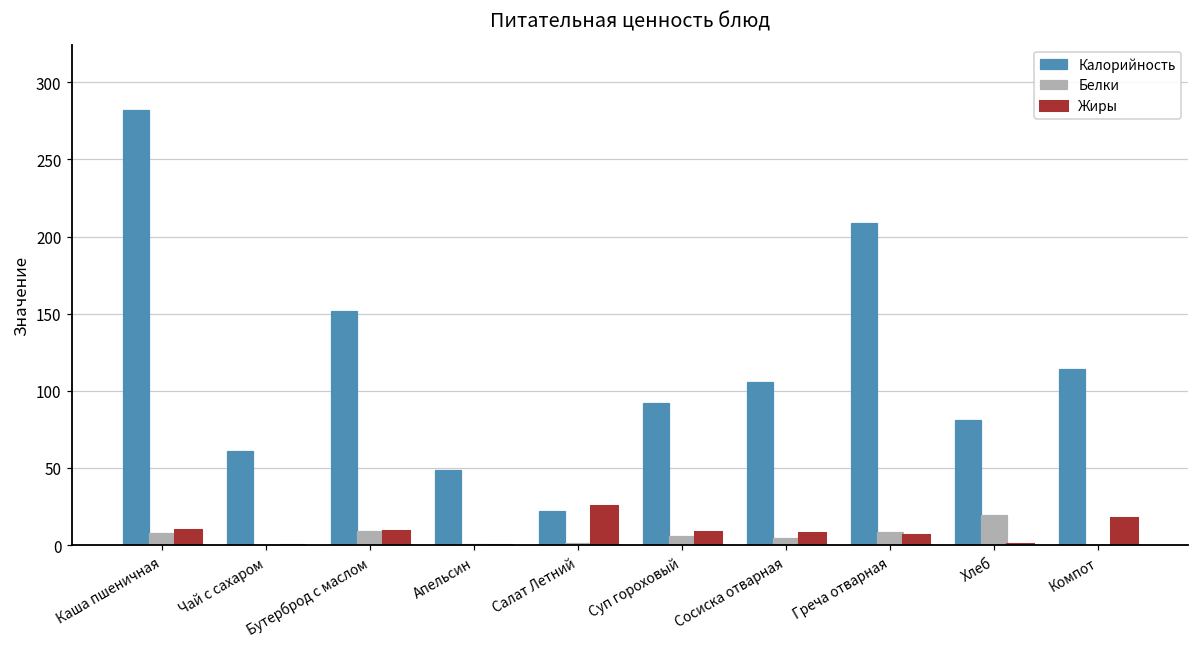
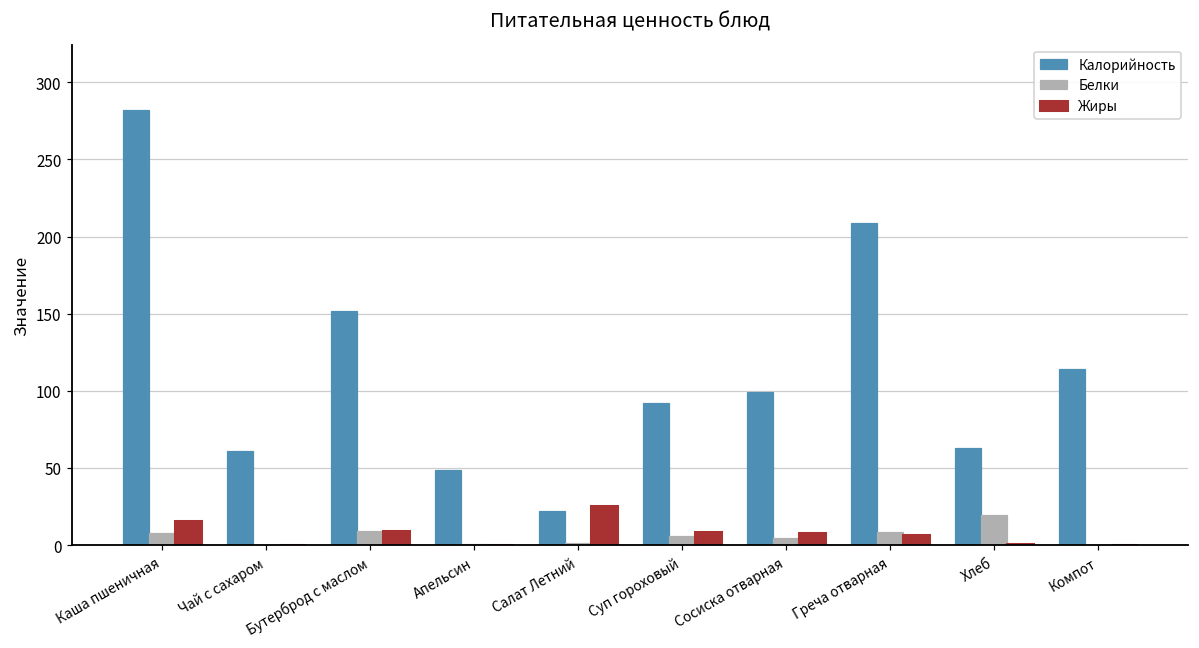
Жиры, Каша пшеничная: 10 -> 16
Калорийность, Сосиска отварная: 106 -> 99
Калорийность, Хлеб: 81 -> 63
Жиры, Компот: 18 -> 0
